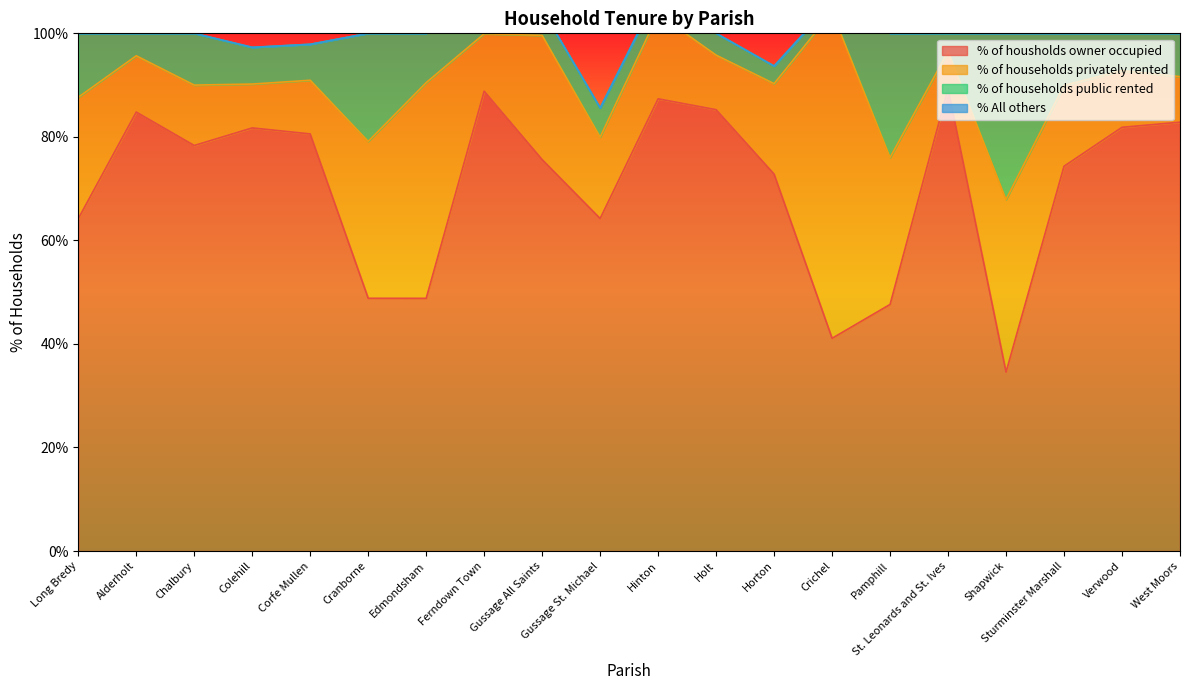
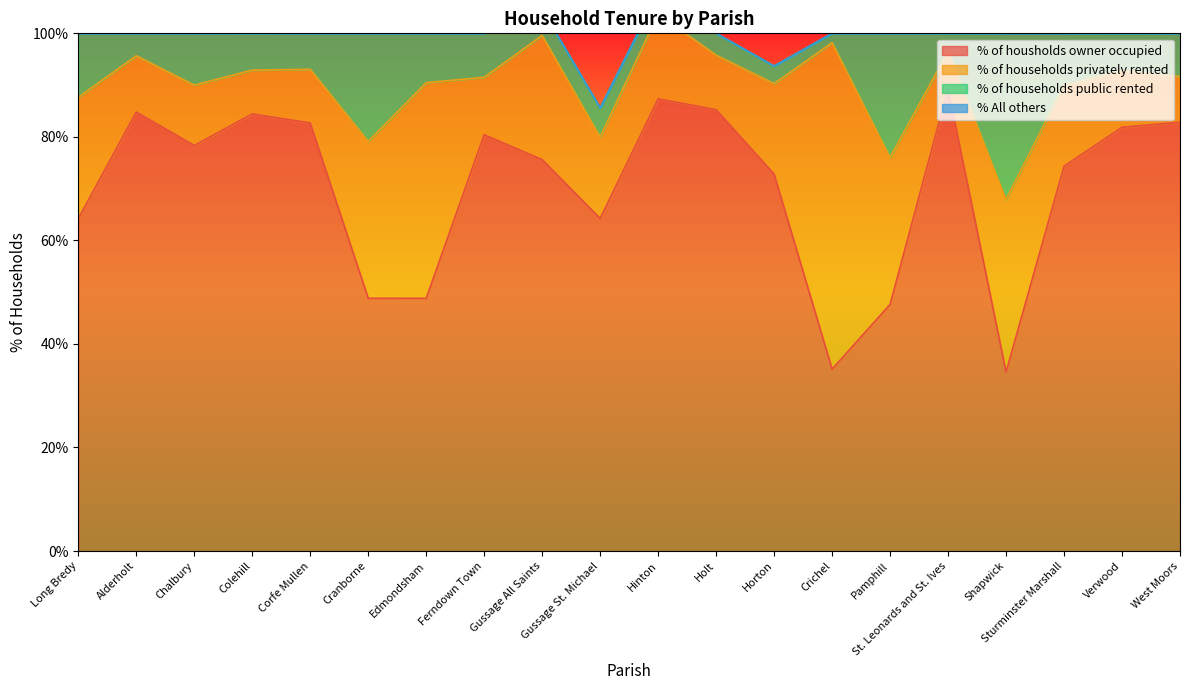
% of housholds owner occupied, Colehill: 82% -> 84%
% of housholds owner occupied, Corfe Mullen: 81% -> 83%
% of housholds owner occupied, Ferndown Town: 89% -> 80%
% of housholds owner occupied, Crichel: 41% -> 35%
